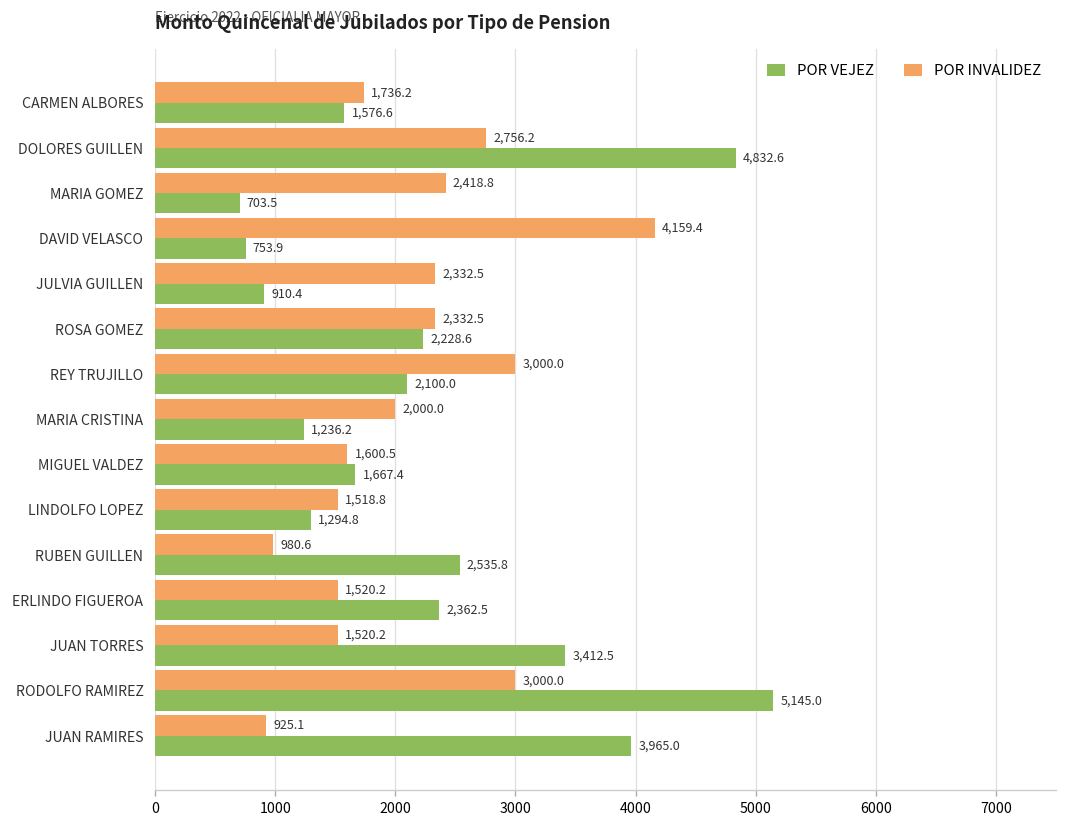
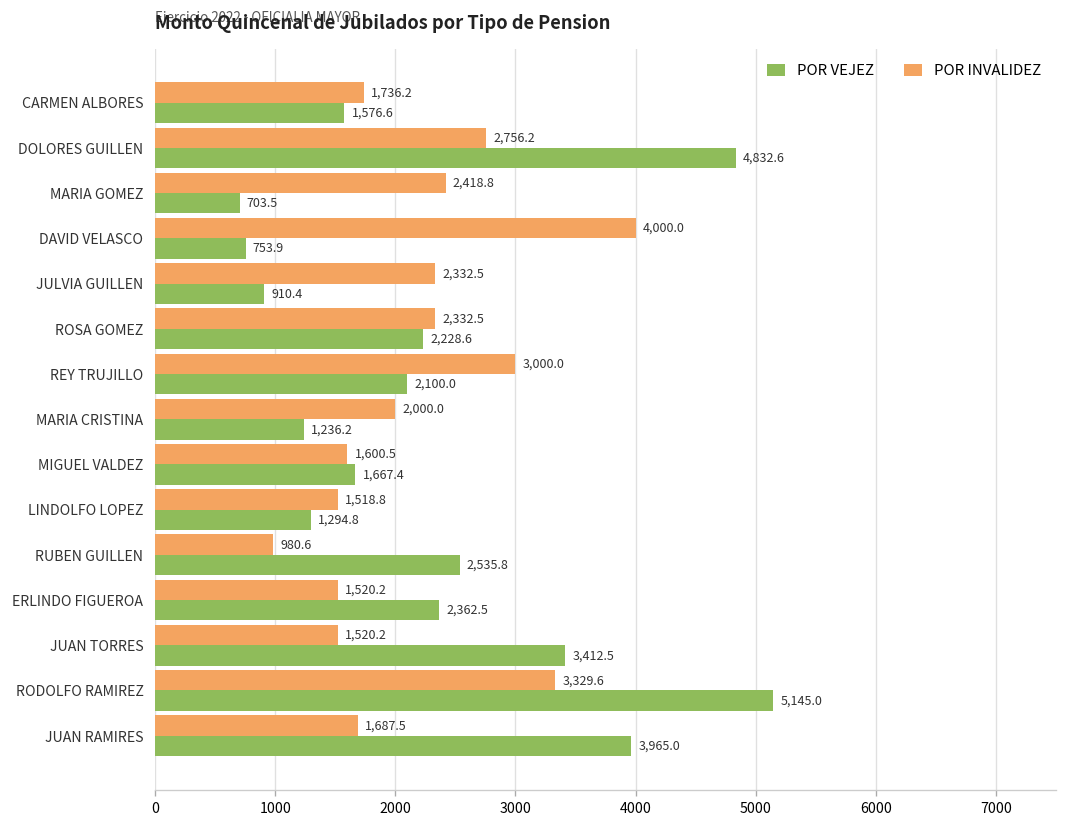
POR INVALIDEZ, DAVID VELASCO: 4,159.4 -> 4,000.0
POR INVALIDEZ, RODOLFO RAMIREZ: 3,000.0 -> 3,329.6
POR INVALIDEZ, JUAN RAMIRES: 925.1 -> 1,687.5
